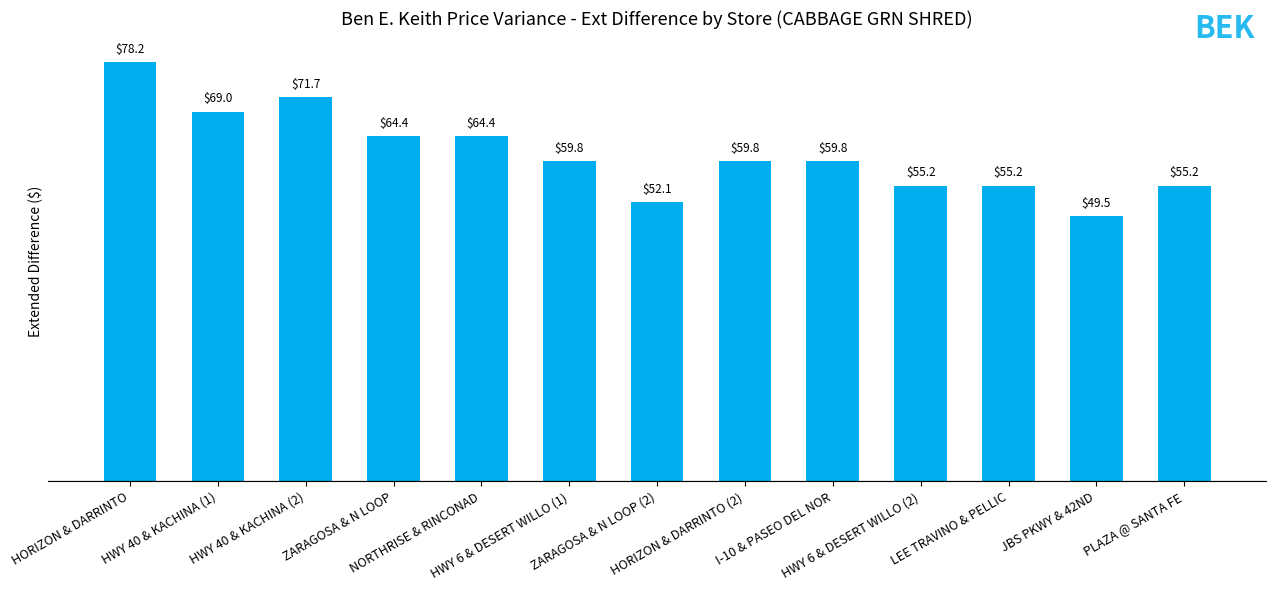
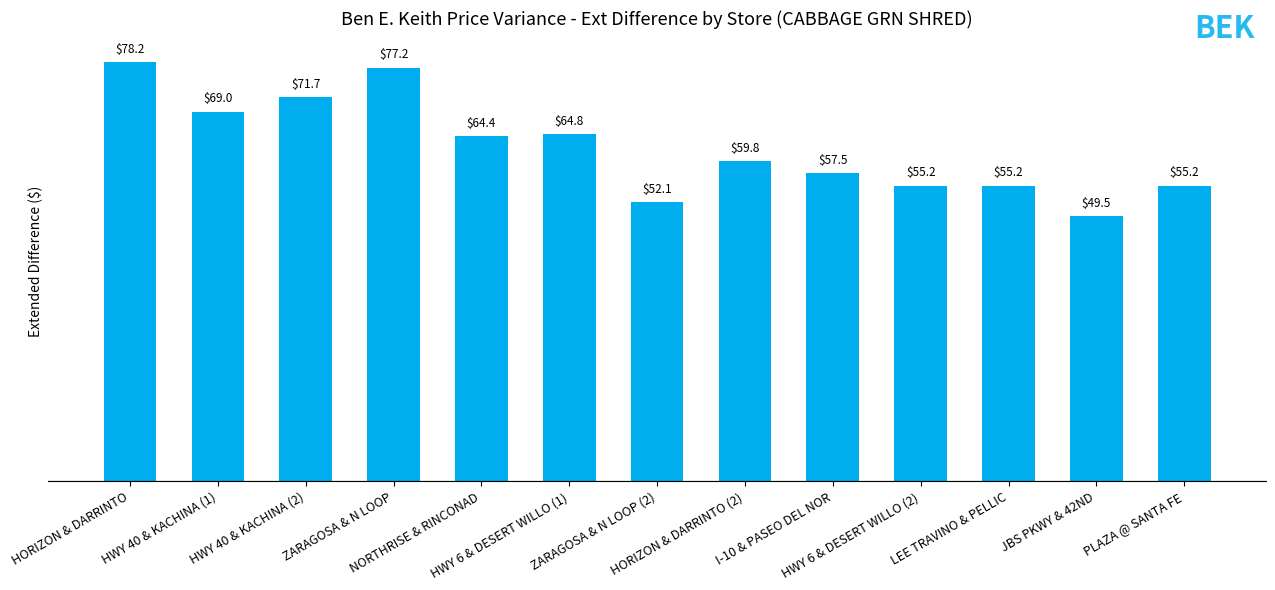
ZARAGOSA & N LOOP: $64.4 -> $77.2
HWY 6 & DESERT WILLO (1): $59.8 -> $64.8
I-10 & PASEO DEL NOR: $59.8 -> $57.5
